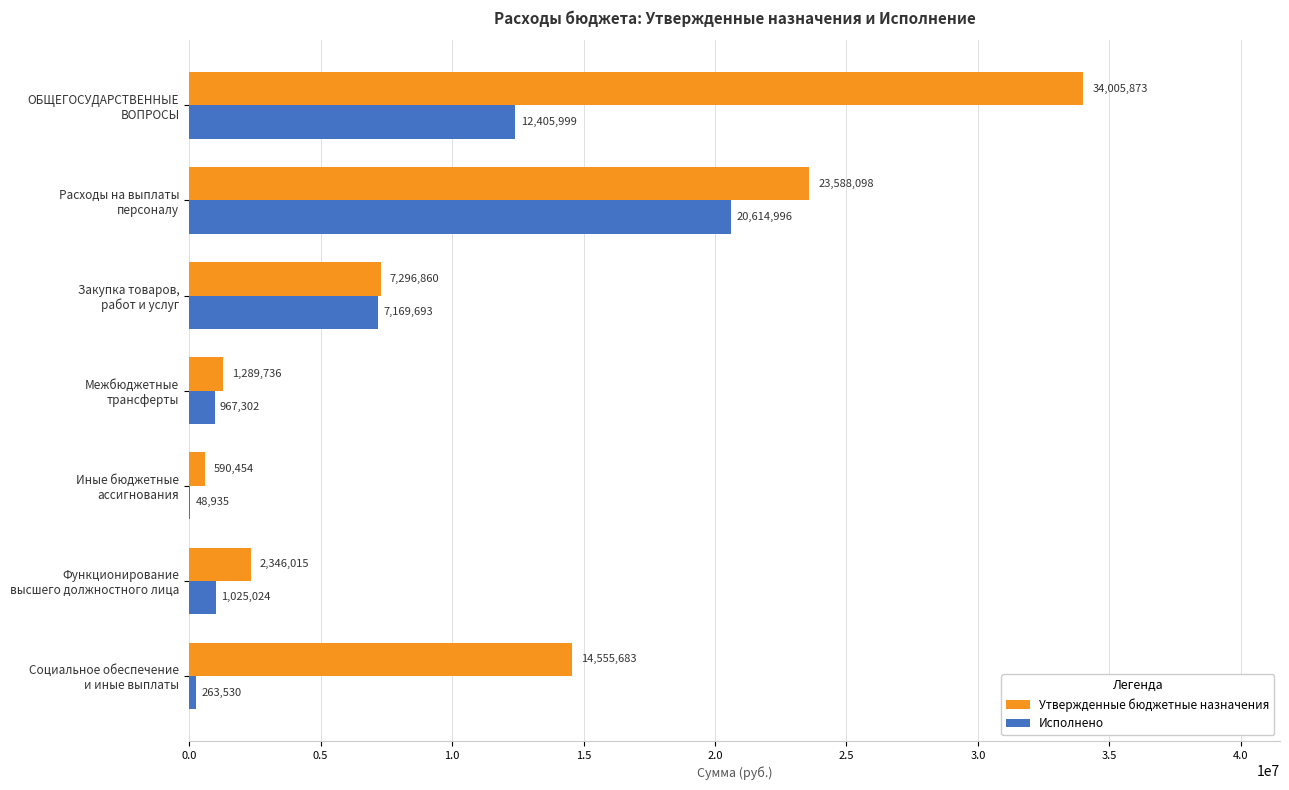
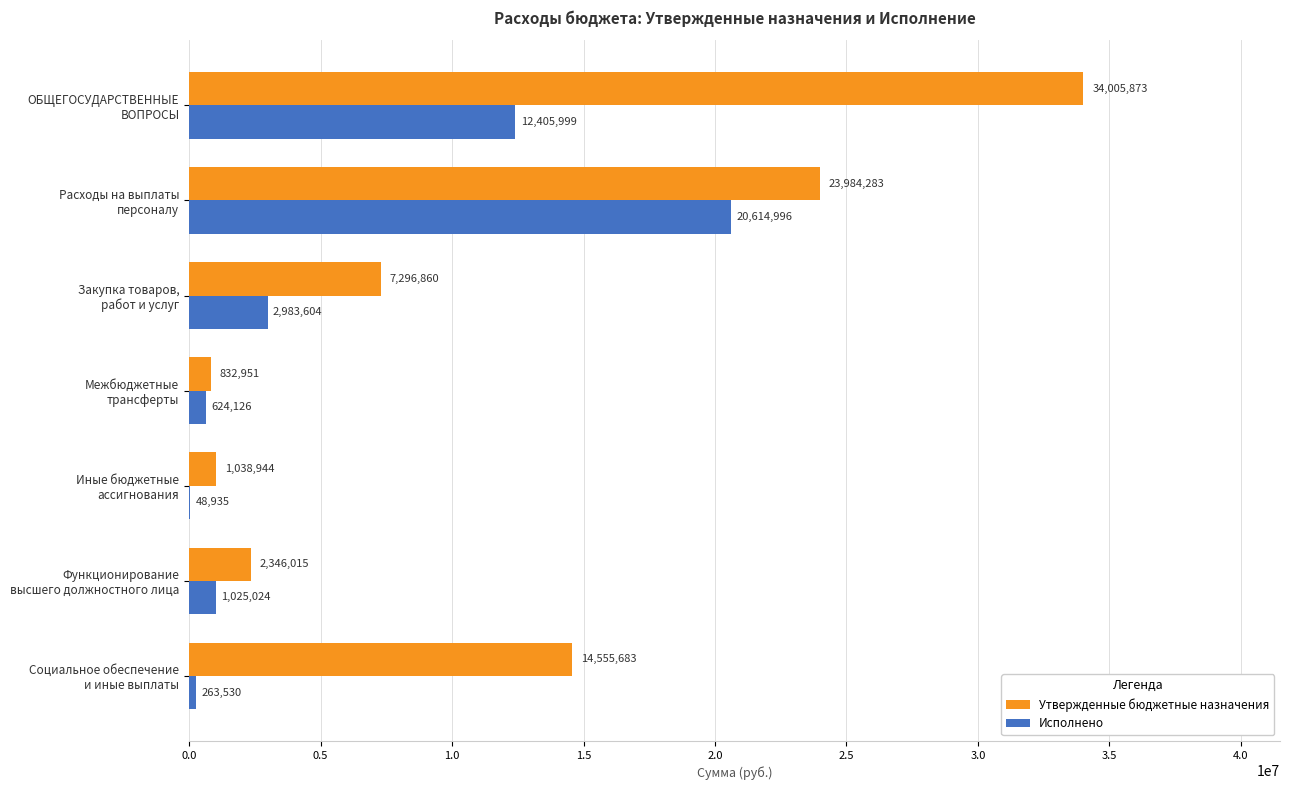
Утвержденные бюджетные назначения, Расходы на выплаты персоналу: 23,588,098 -> 23,984,283
Исполнено, Закупка товаров, работ и услуг: 7,169,693 -> 2,983,604
Утвержденные бюджетные назначения, Межбюджетные трансферты: 1,289,736 -> 832,951
Исполнено, Межбюджетные трансферты: 967,302 -> 624,126
Утвержденные бюджетные назначения, Иные бюджетные ассигнования: 590,454 -> 1,038,944
